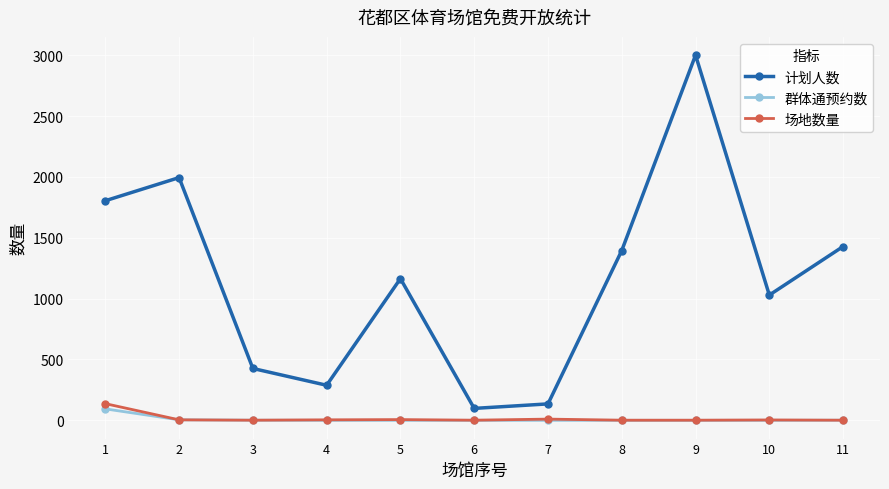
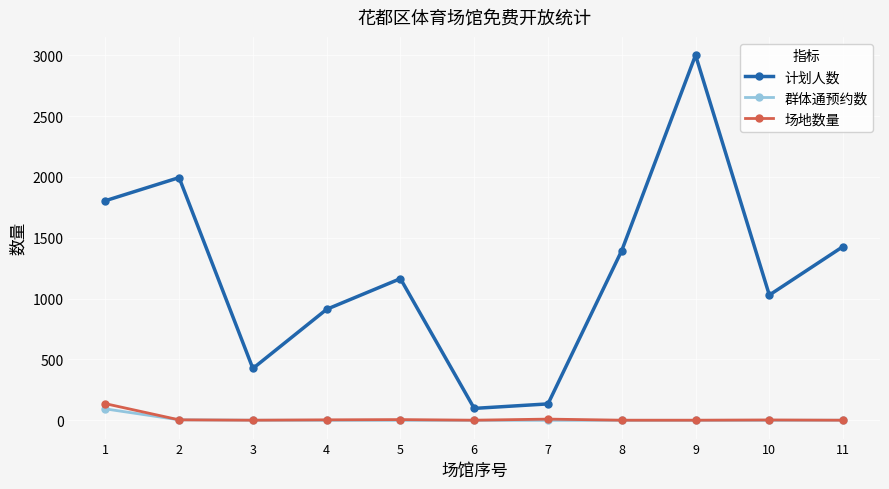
计划人数, 4: 290 -> 910
